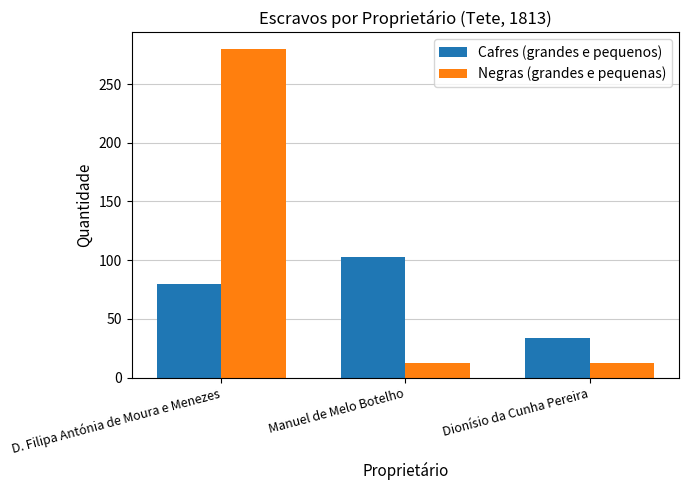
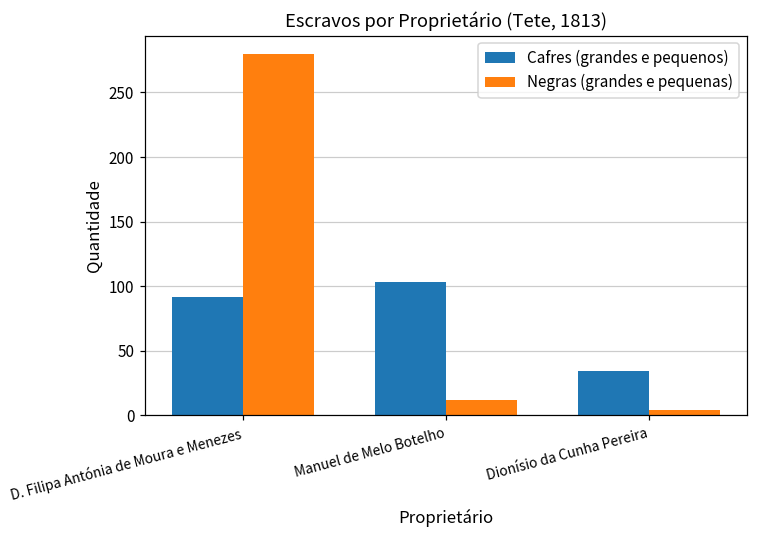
Cafres (grandes e pequenos), D. Filipa Antónia de Moura e Menezes: 80 -> 92
Negras (grandes e pequenas), Dionísio da Cunha Pereira: 12 -> 4
